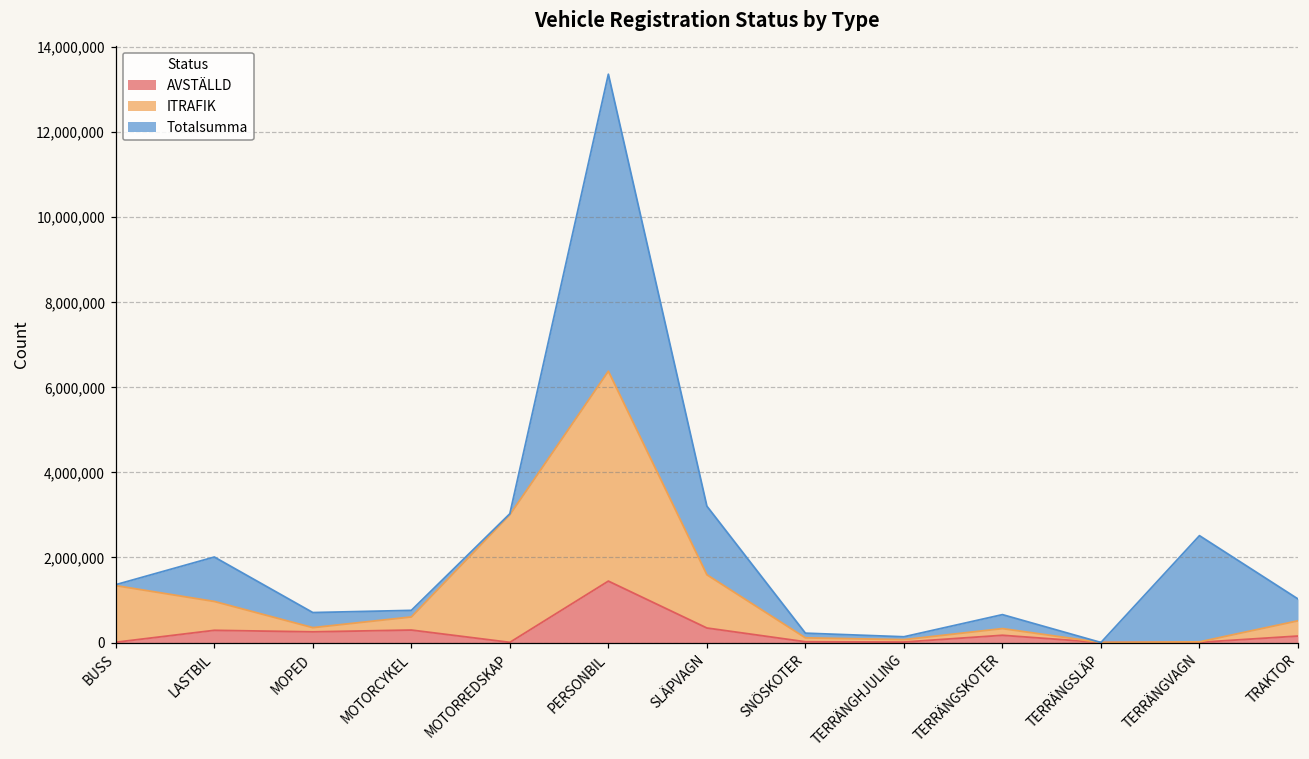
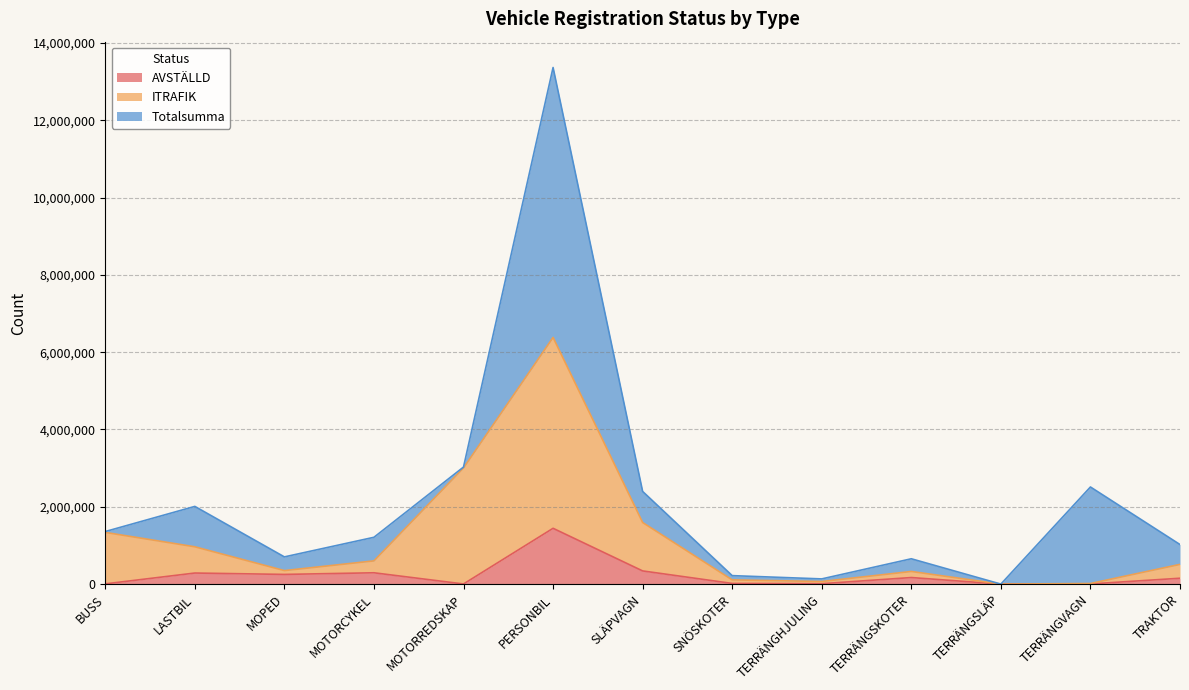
Totalsumma, MOTORCYKEL: 200,000 -> 600,000
Totalsumma, SLÄPVAGN: 1,600,000 -> 800,000
